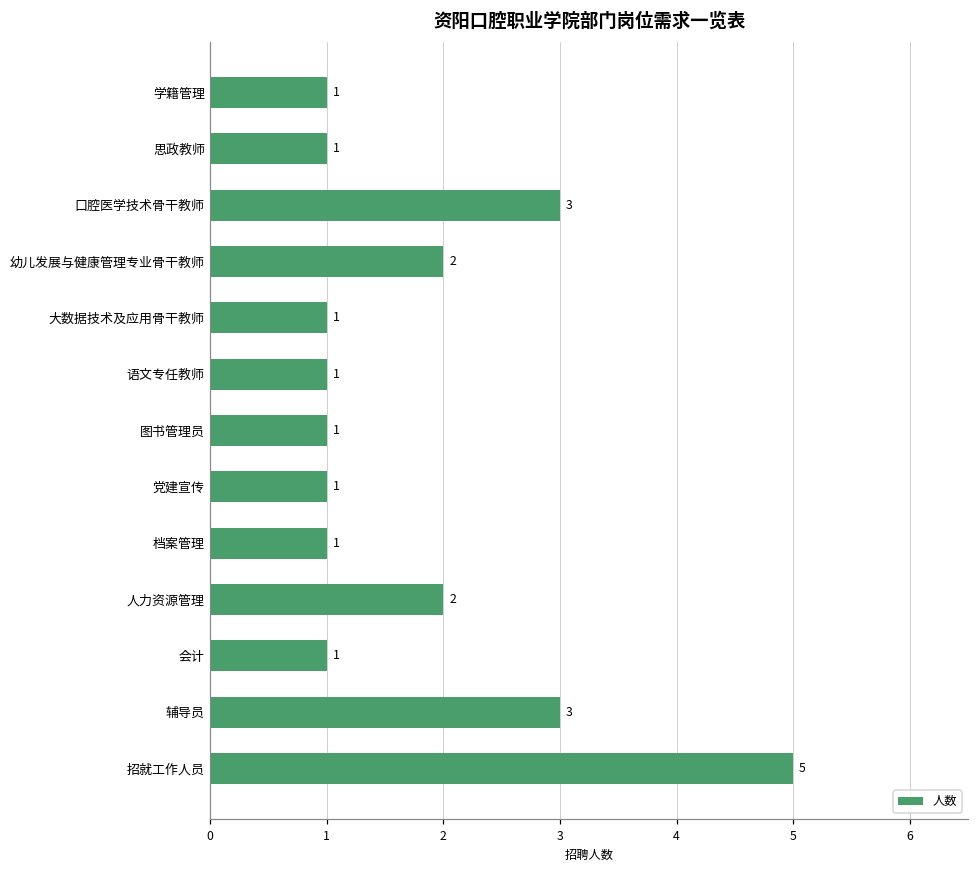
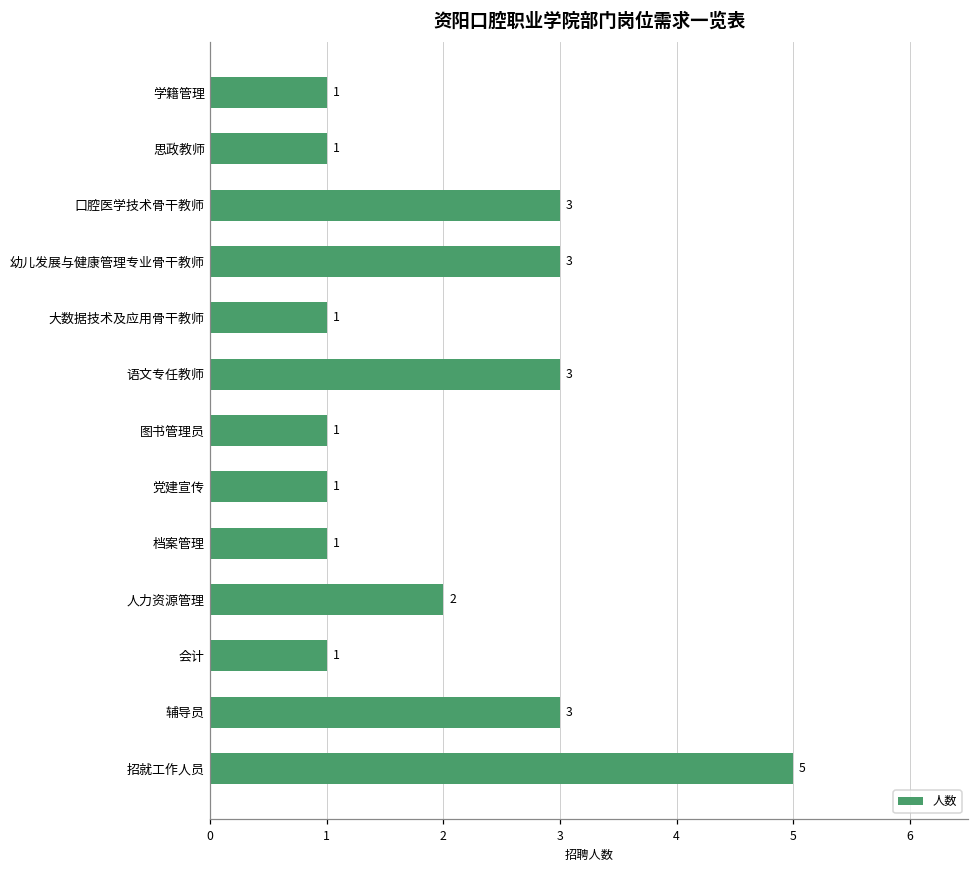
幼儿发展与健康管理专业骨干教师: 2 -> 3
语文专任教师: 1 -> 3
